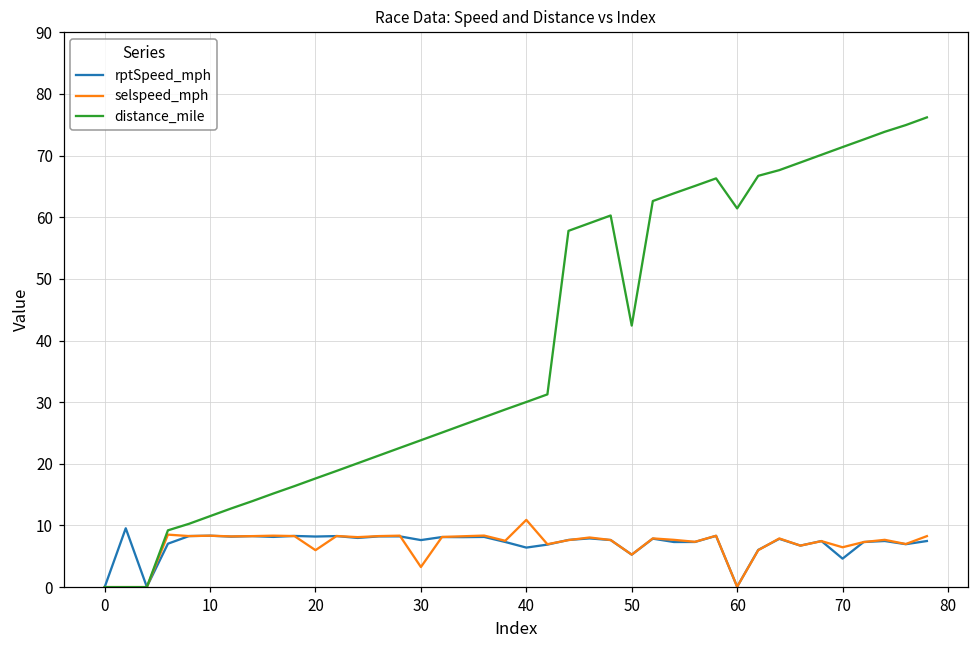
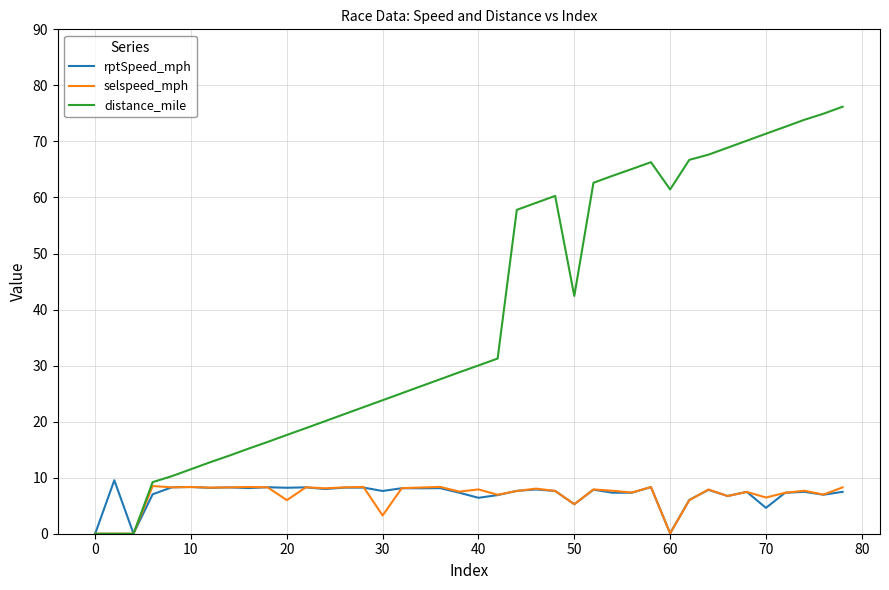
selspeed_mph, 40: 11 -> 8
